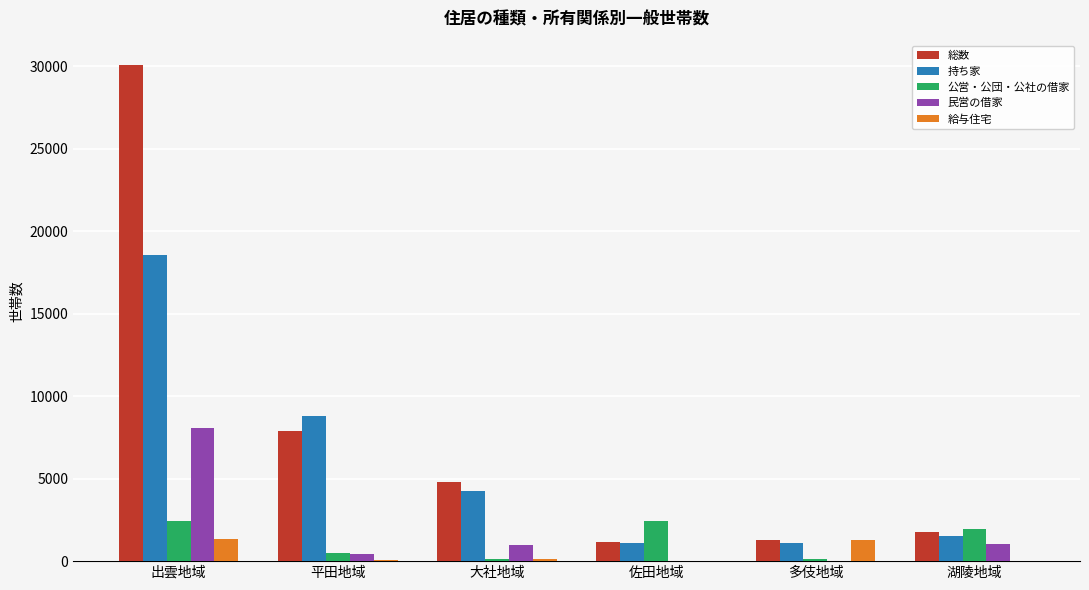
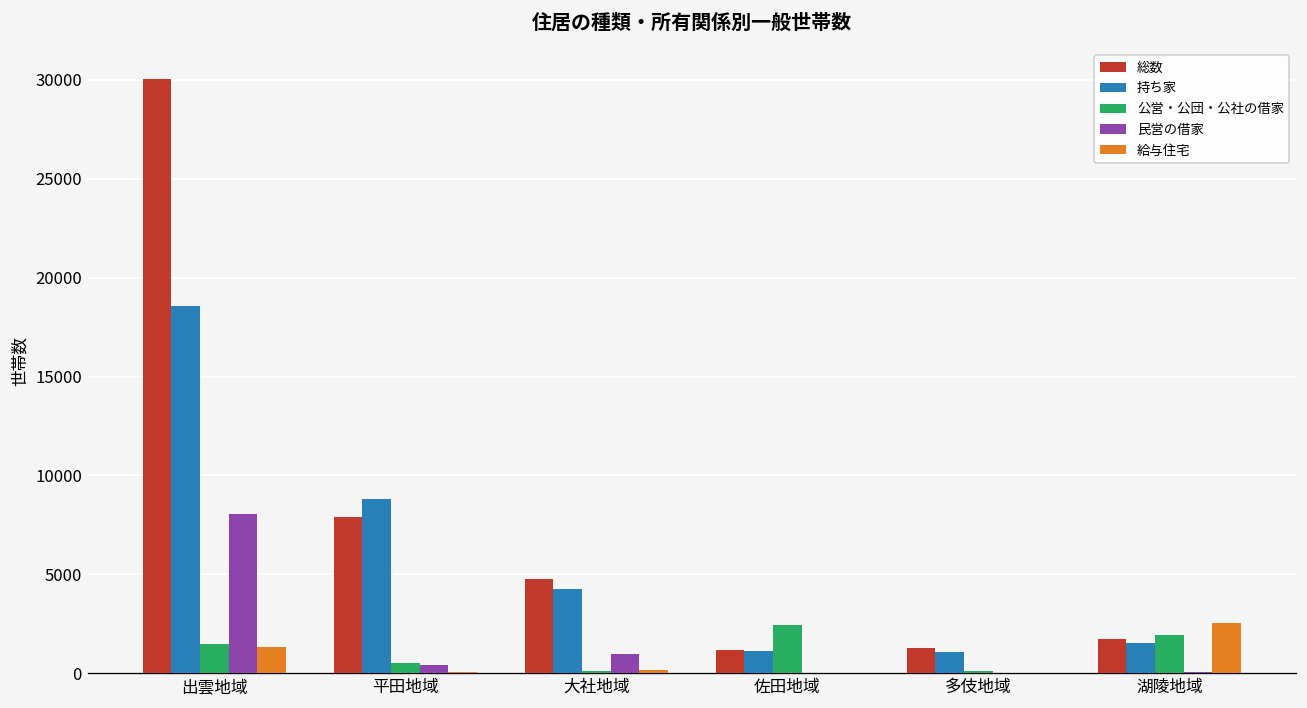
公営・公団・公社の借家, 出雲地域: 2400 -> 1500
給与住宅, 多伎地域: 1300 -> 0
民営の借家, 湖陵地域: 1000 -> 100
給与住宅, 湖陵地域: 0 -> 2500
